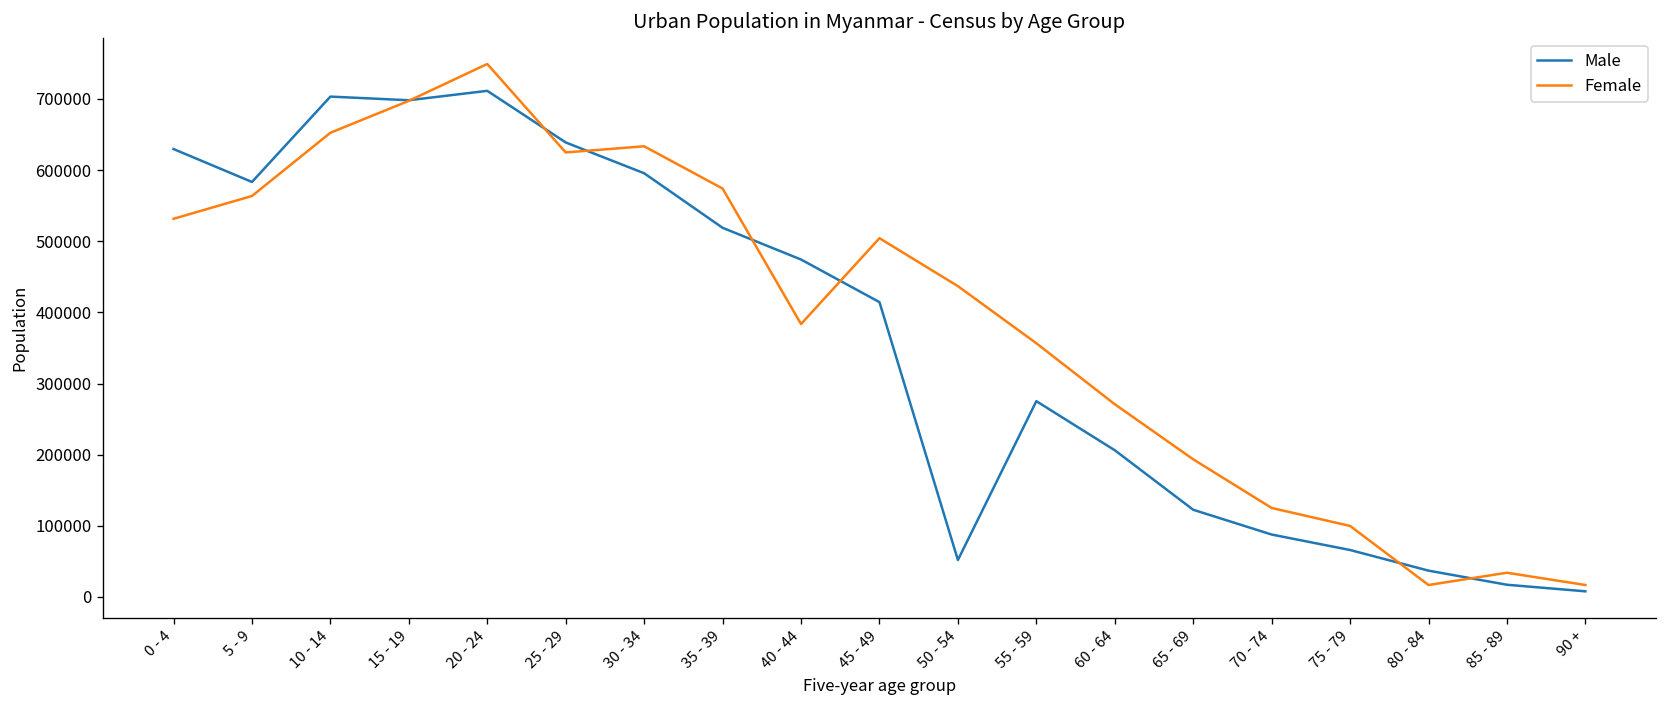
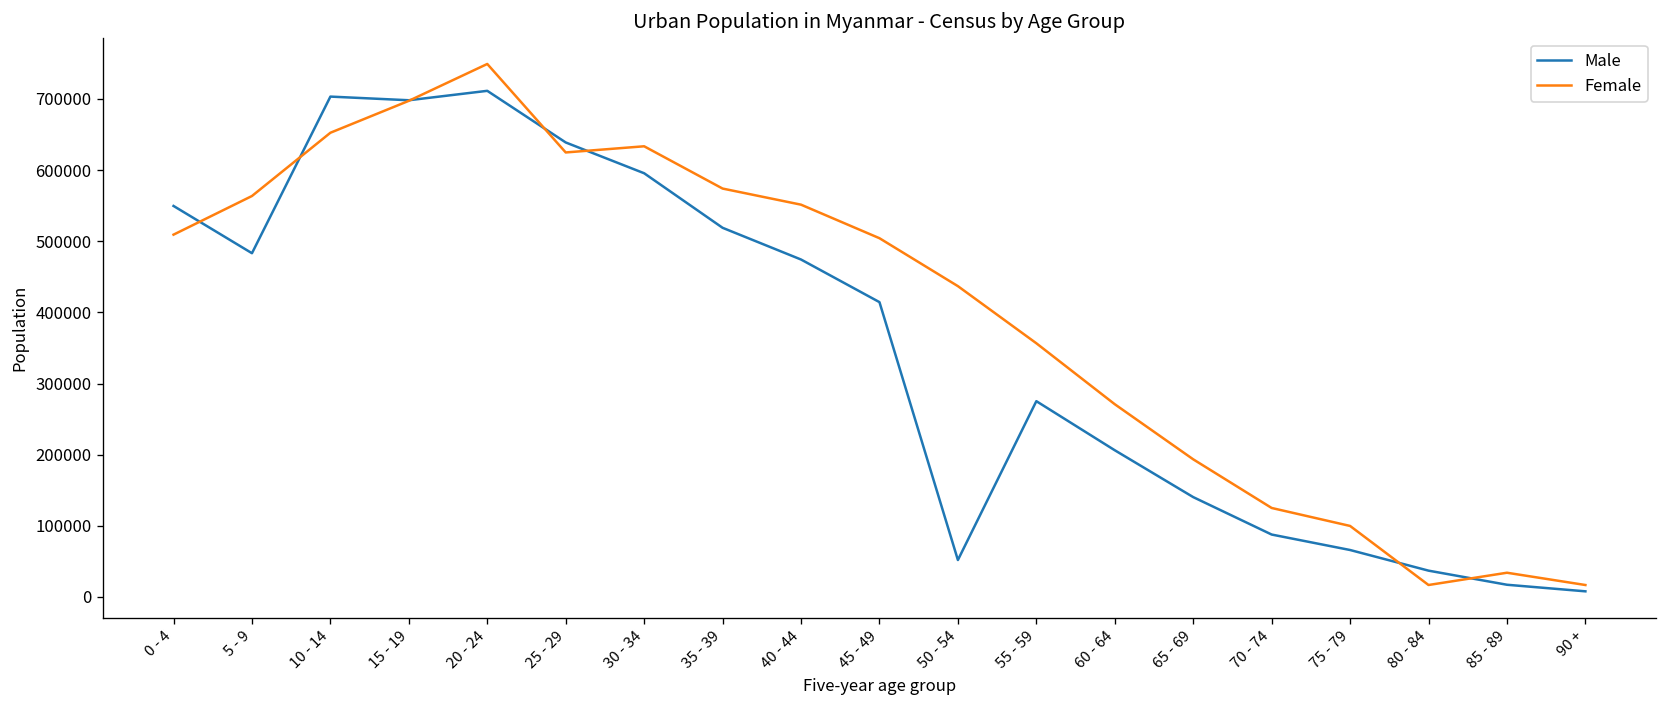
Male, 0 - 4: 630000 -> 550000
Female, 0 - 4: 530000 -> 510000
Male, 5 - 9: 580000 -> 480000
Female, 40 - 44: 380000 -> 550000
Male, 65 - 69: 120000 -> 140000
